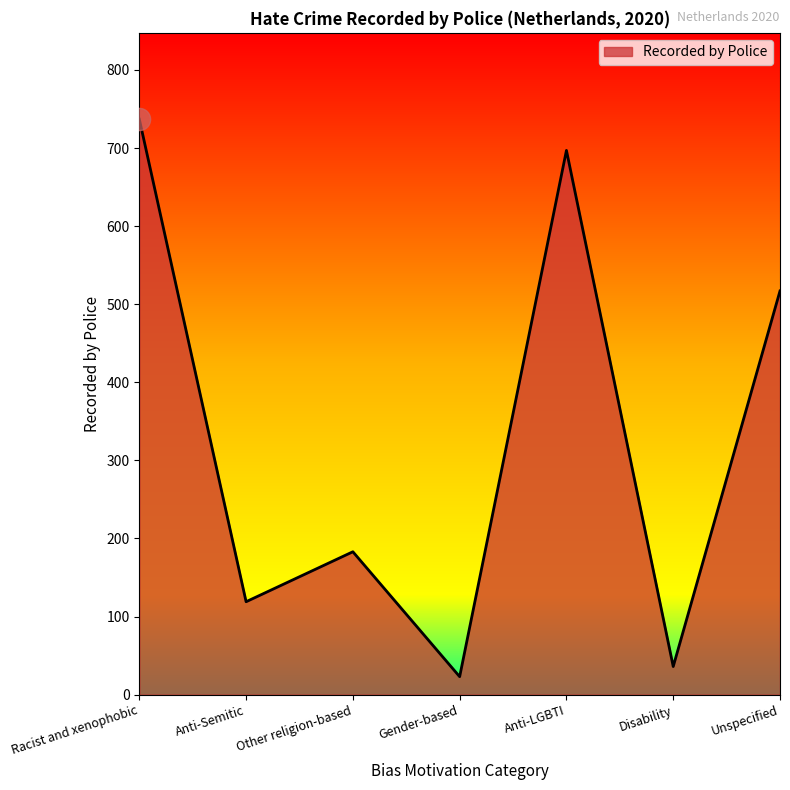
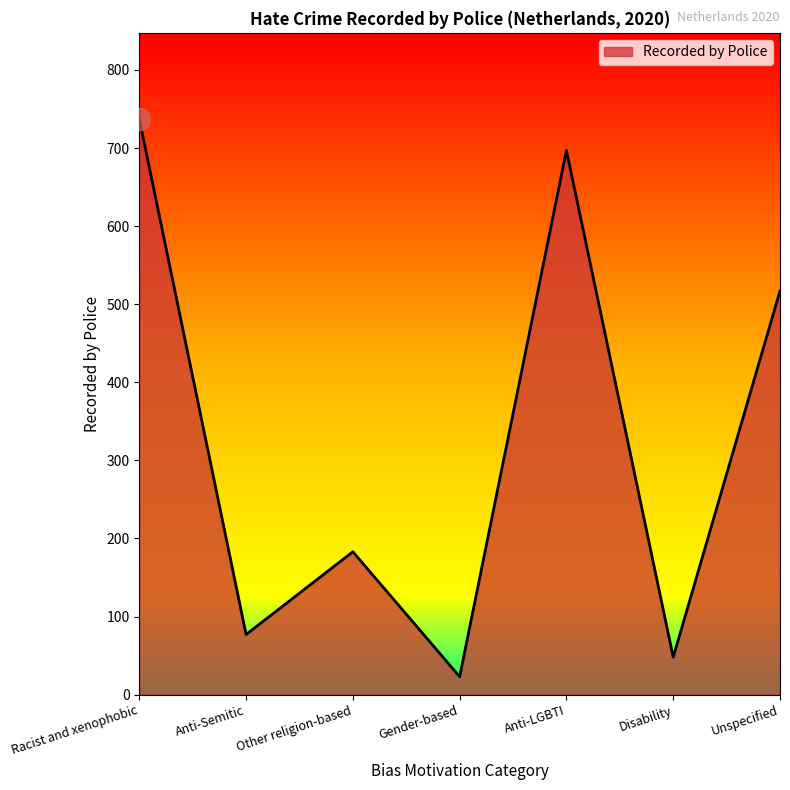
Recorded by Police, Anti-Semitic: 120 -> 80
Recorded by Police, Disability: 40 -> 50
